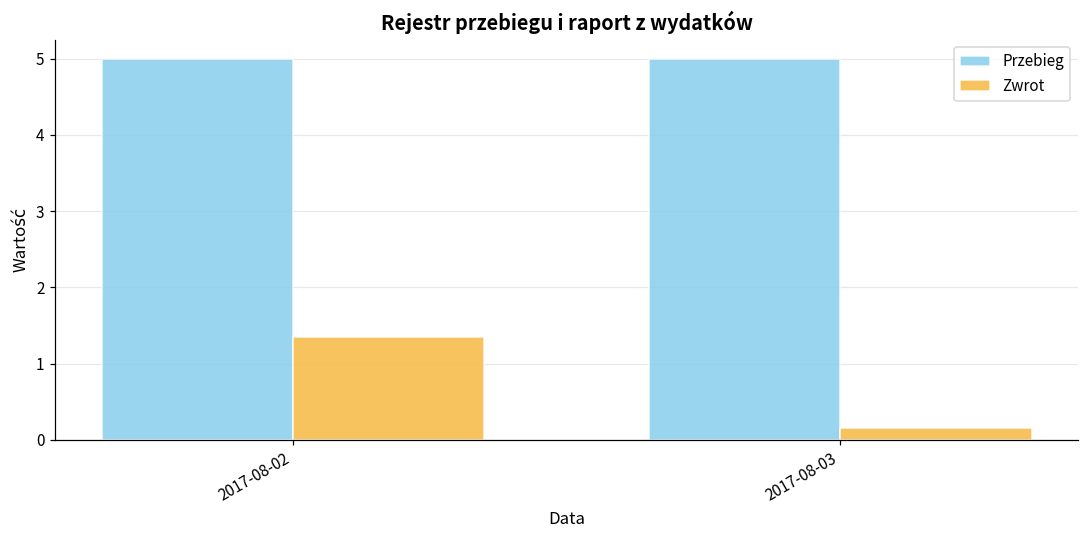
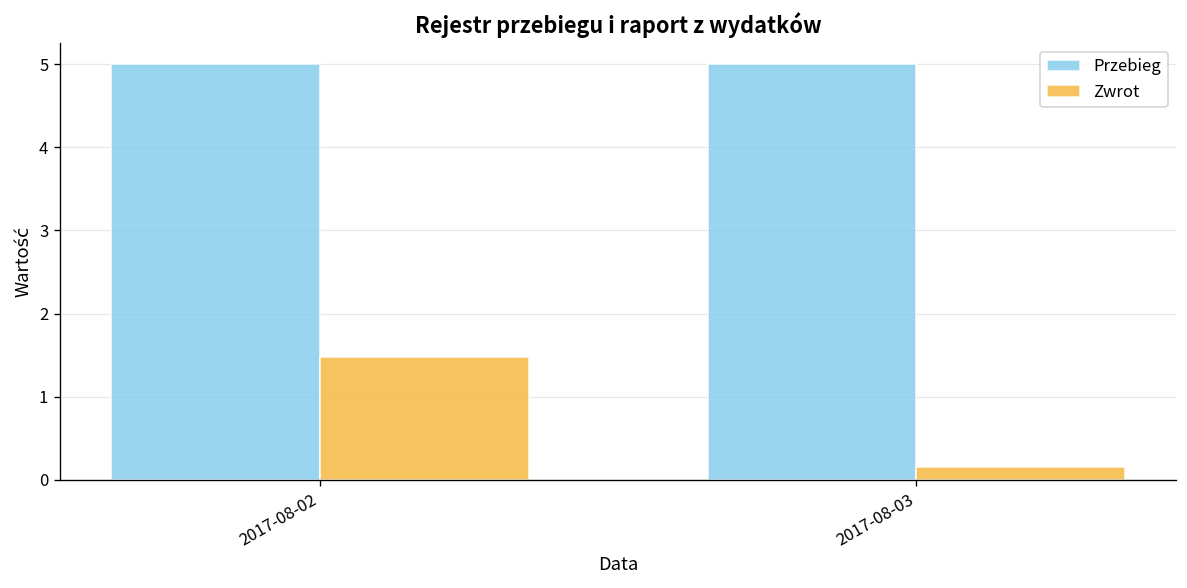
Zwrot, 2017-08-02: 1.4 -> 1.5
